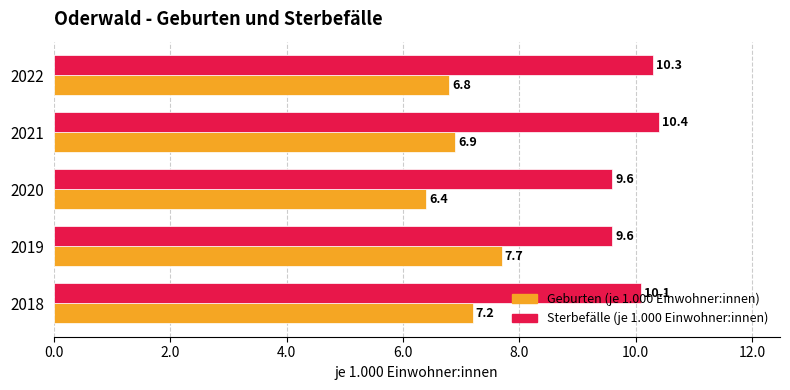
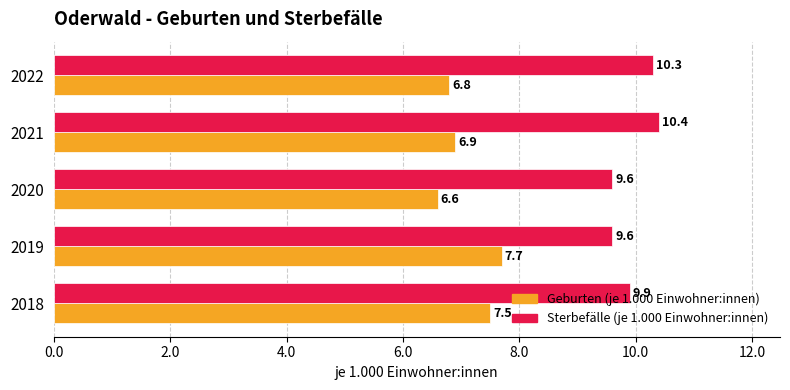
Geburten (je 1.000 Einwohner:innen), 2020: 6.4 -> 6.6
Sterbefälle (je 1.000 Einwohner:innen), 2018: 10.1 -> 9.9
Geburten (je 1.000 Einwohner:innen), 2018: 7.2 -> 7.5
